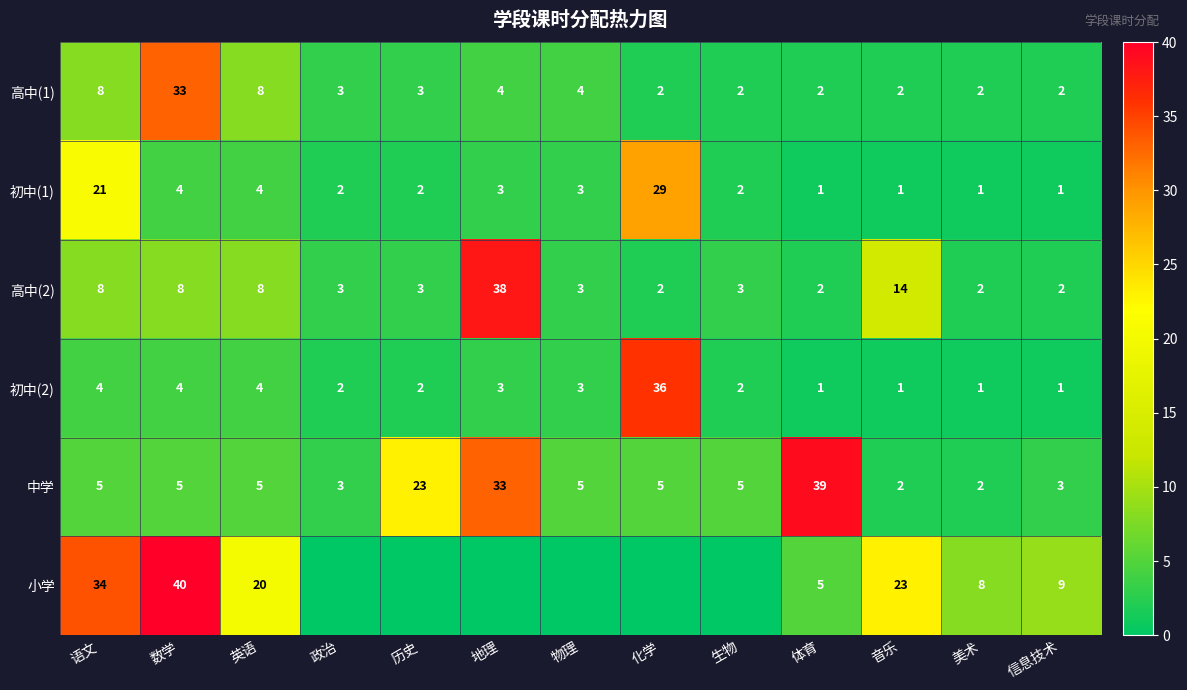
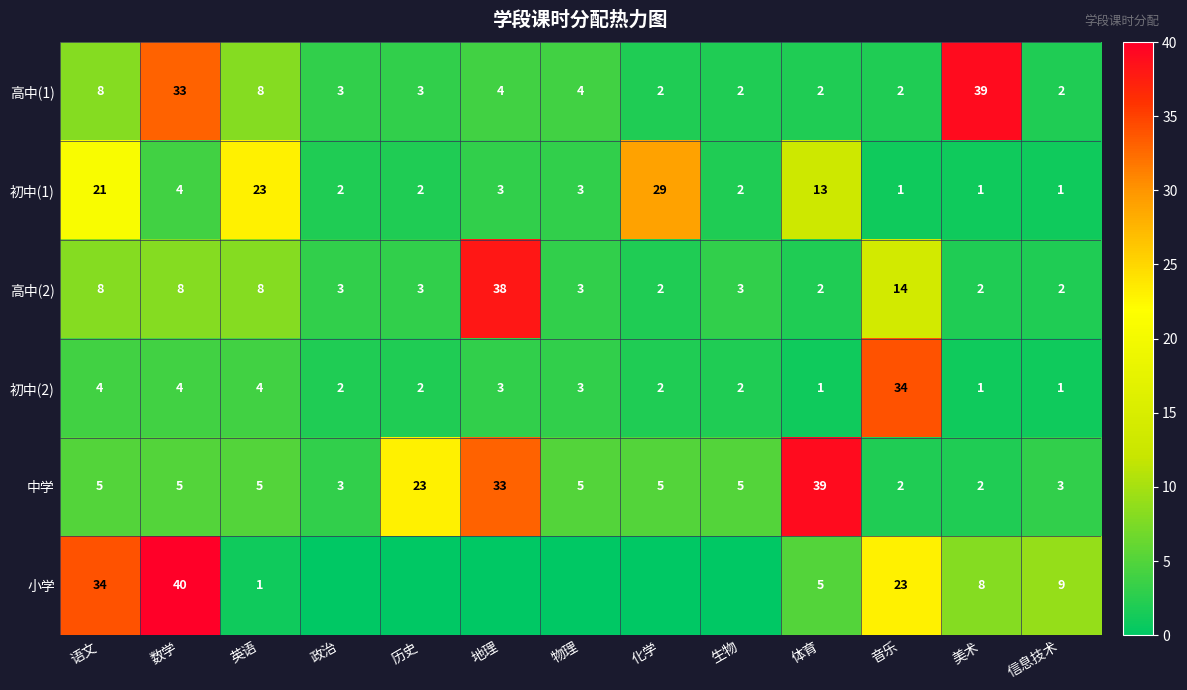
高中(1), 美术: 2 -> 39
初中(1), 英语: 4 -> 23
初中(1), 体育: 1 -> 13
初中(2), 化学: 36 -> 2
初中(2), 音乐: 1 -> 34
小学, 英语: 20 -> 1
